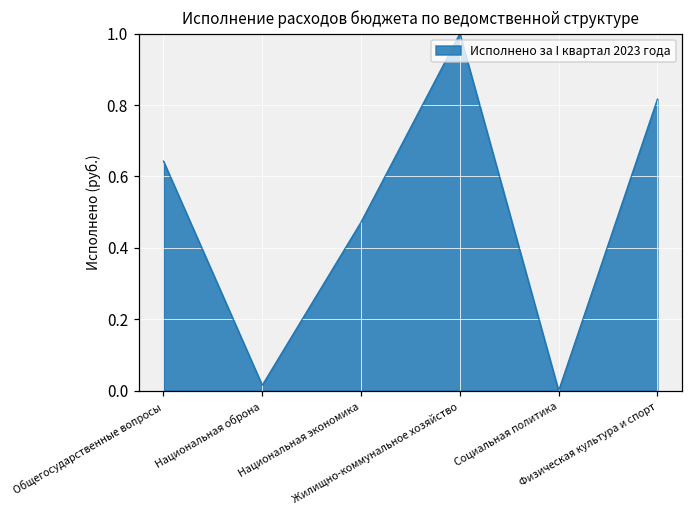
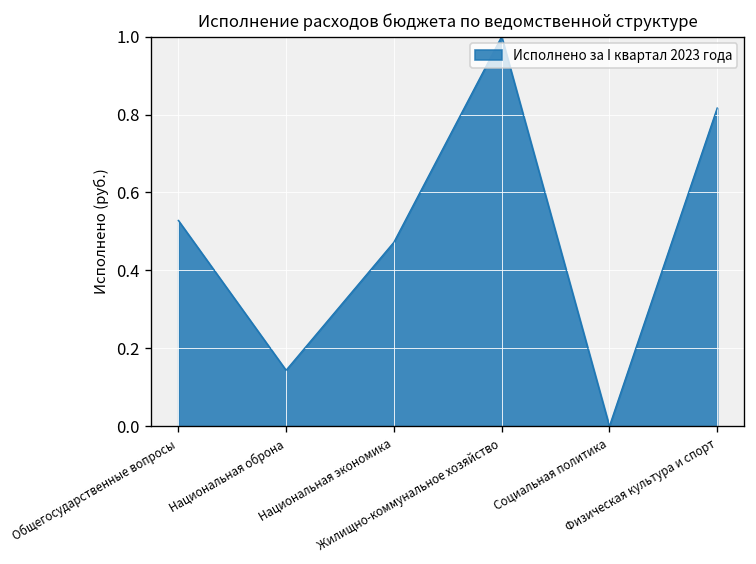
Общегосударственные вопросы: 0.64 -> 0.53
Национальная оброна: 0.02 -> 0.14
